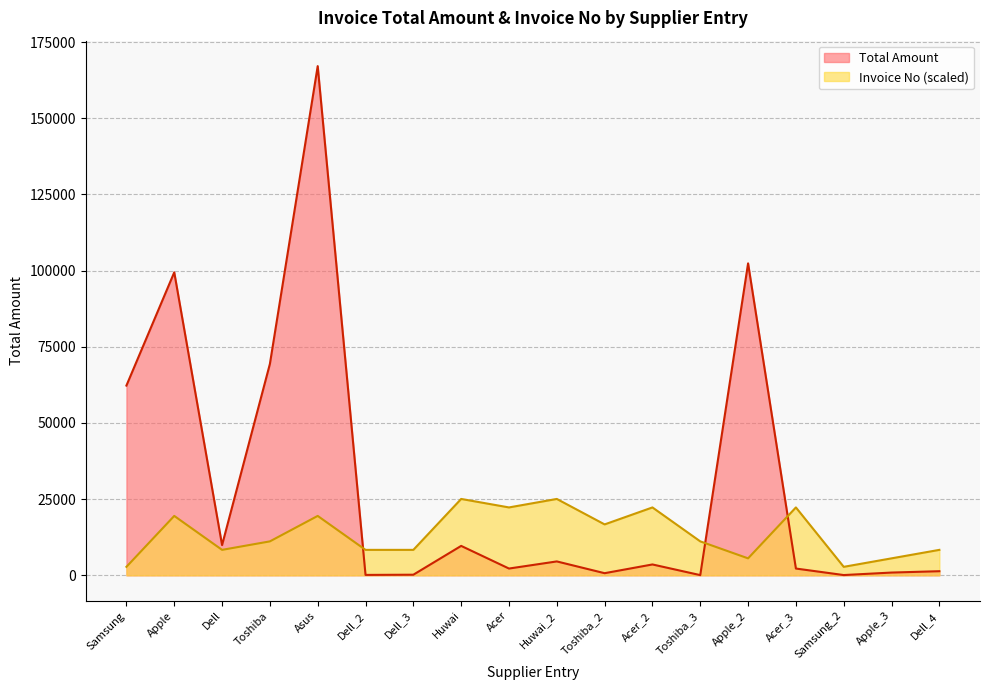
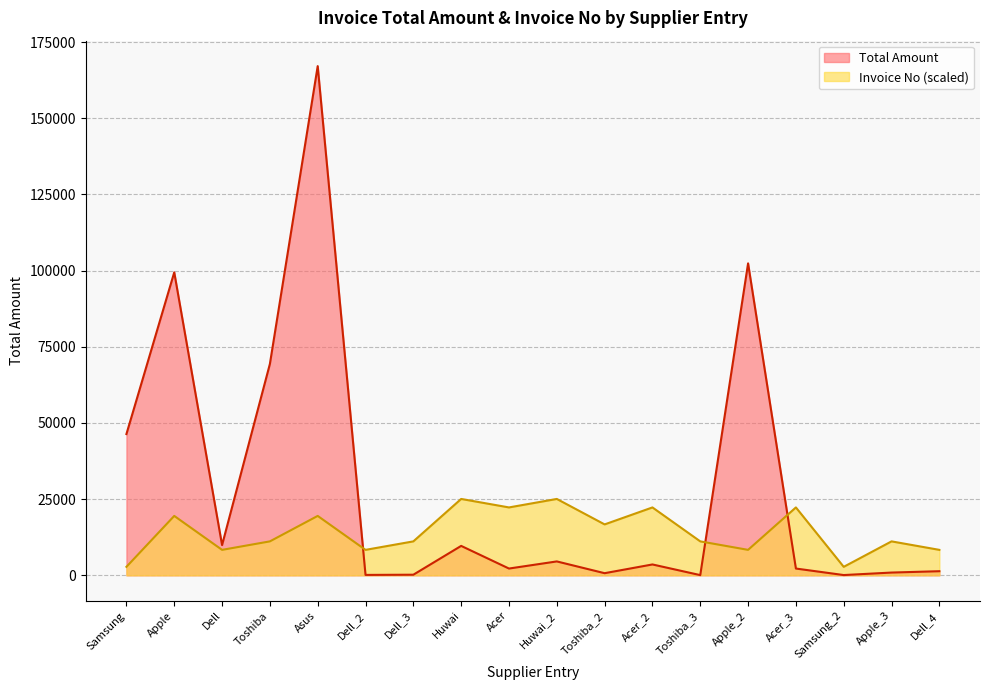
Total Amount, Samsung: 62000 -> 46000
Invoice No (scaled), Dell_3: 8000 -> 11000
Invoice No (scaled), Apple_2: 6000 -> 8000
Invoice No (scaled), Apple_3: 6000 -> 11000
